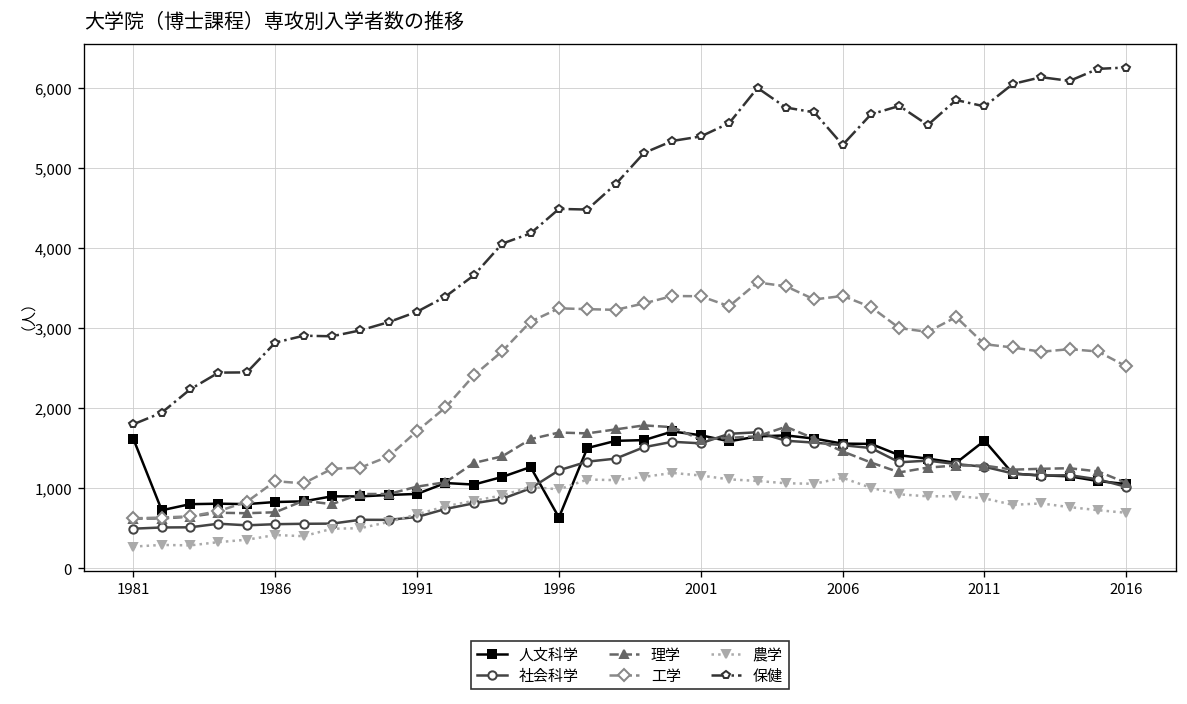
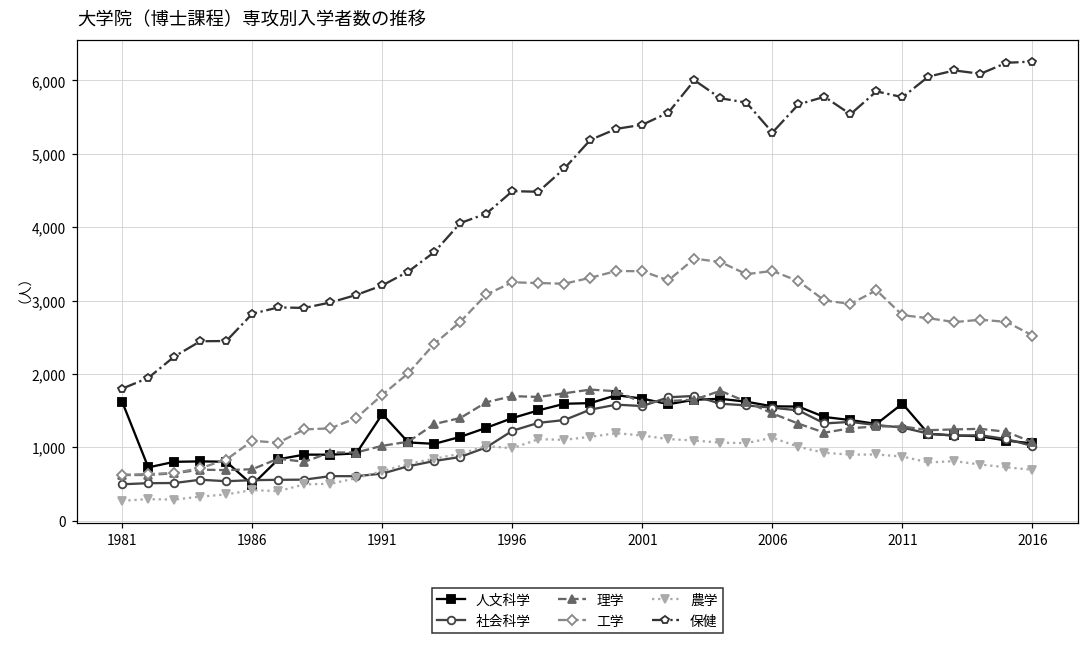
人文科学, 1986: 800 -> 500
人文科学, 1991: 900 -> 1,500
人文科学, 1996: 600 -> 1,400
